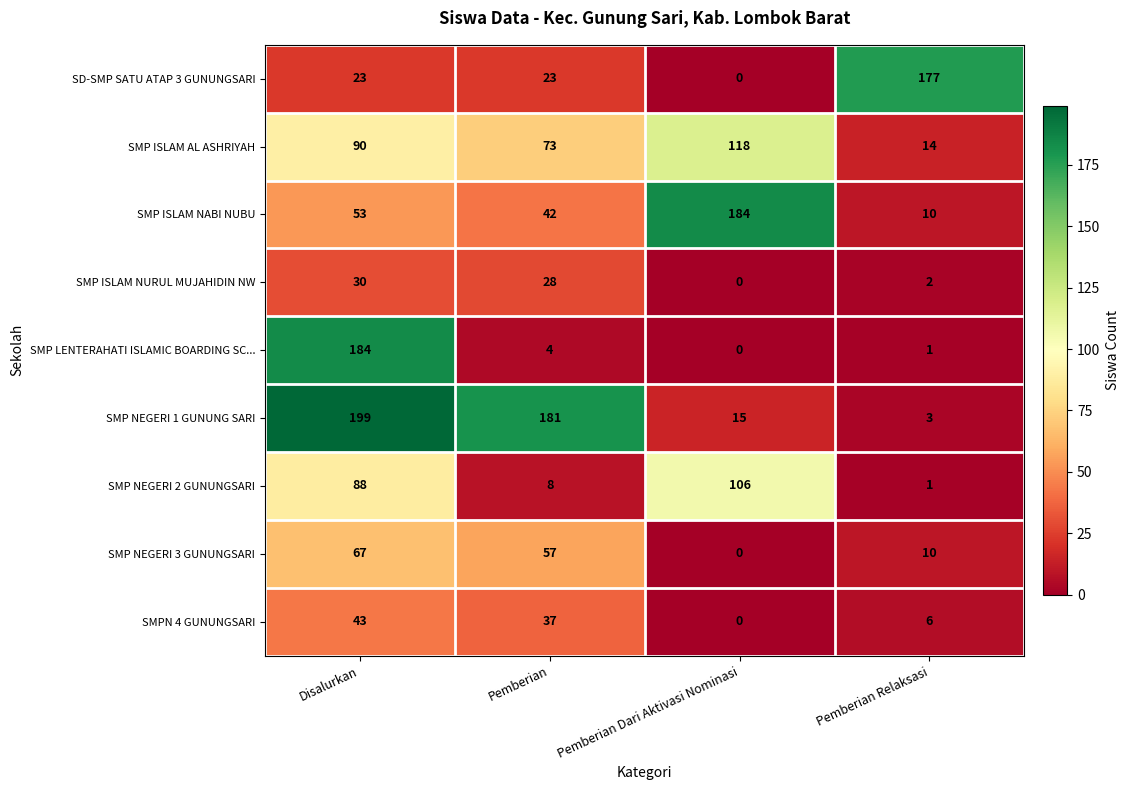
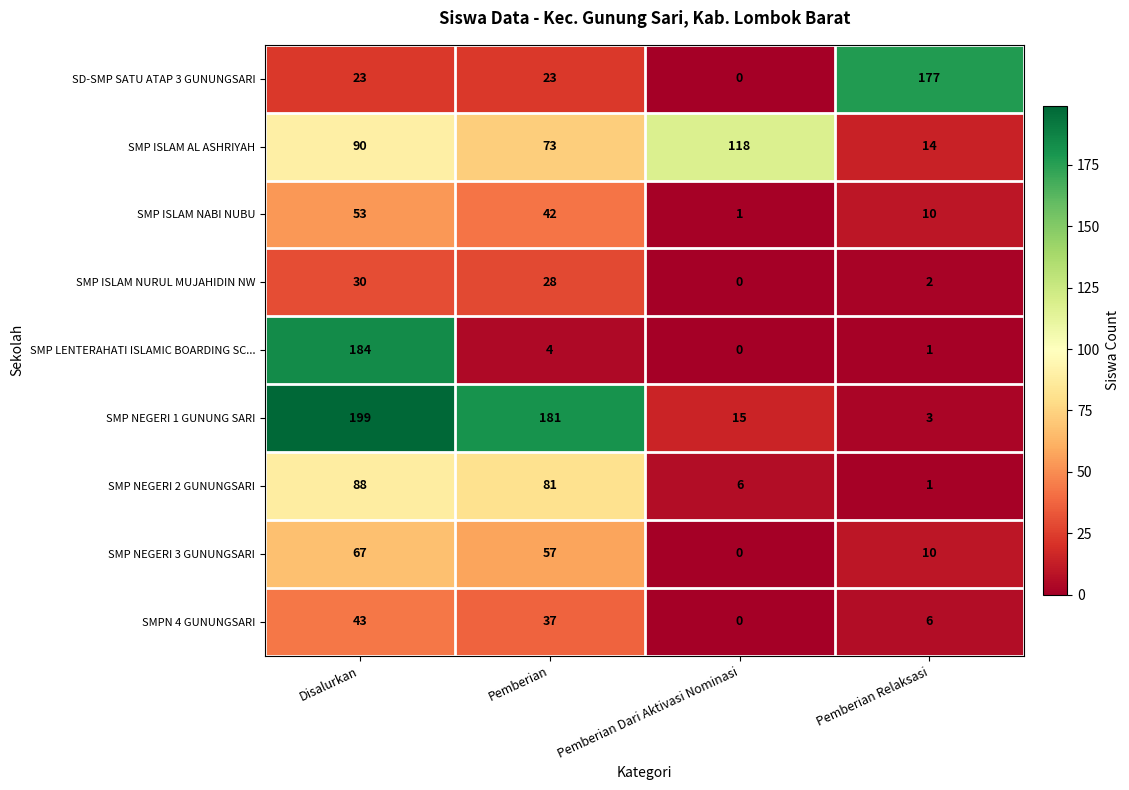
SMP ISLAM NABI NUBU, Pemberian Dari Aktivasi Nominasi: 184 -> 1
SMP NEGERI 2 GUNUNGSARI, Pemberian: 8 -> 81
SMP NEGERI 2 GUNUNGSARI, Pemberian Dari Aktivasi Nominasi: 106 -> 6
